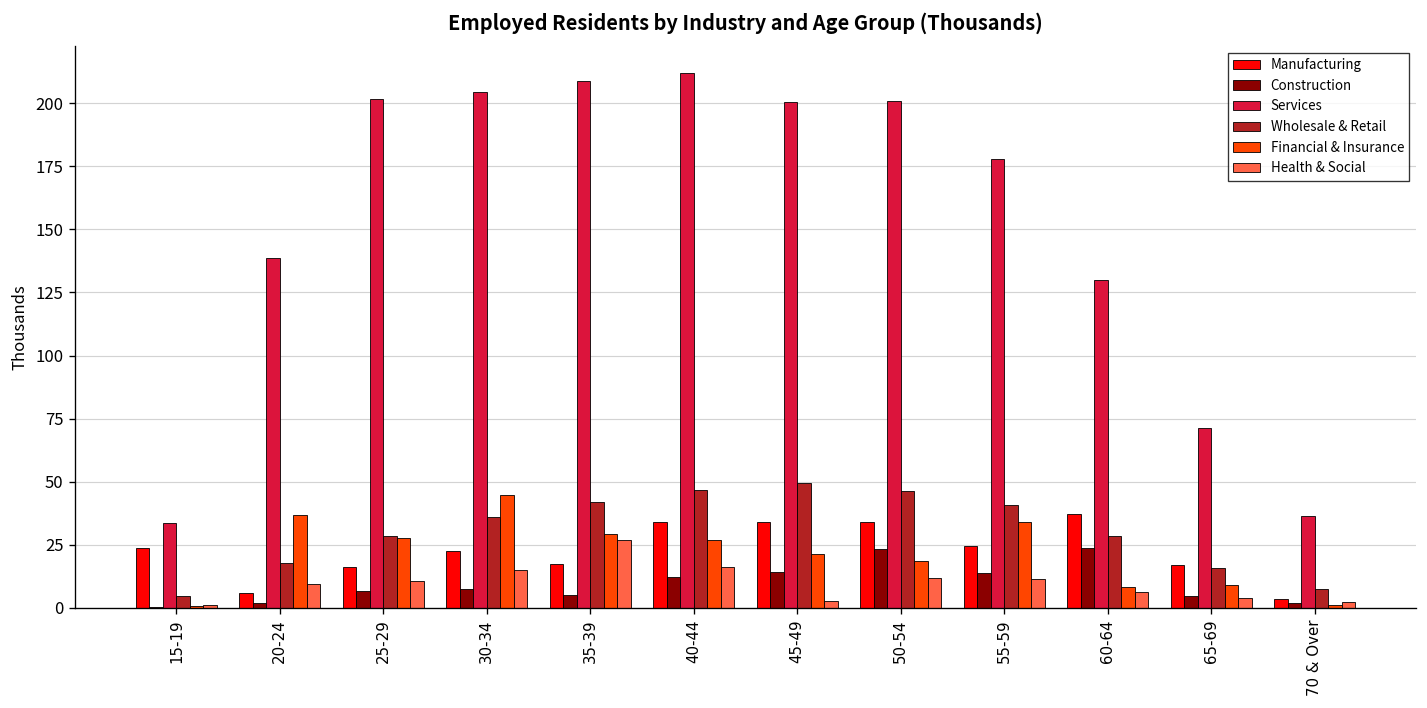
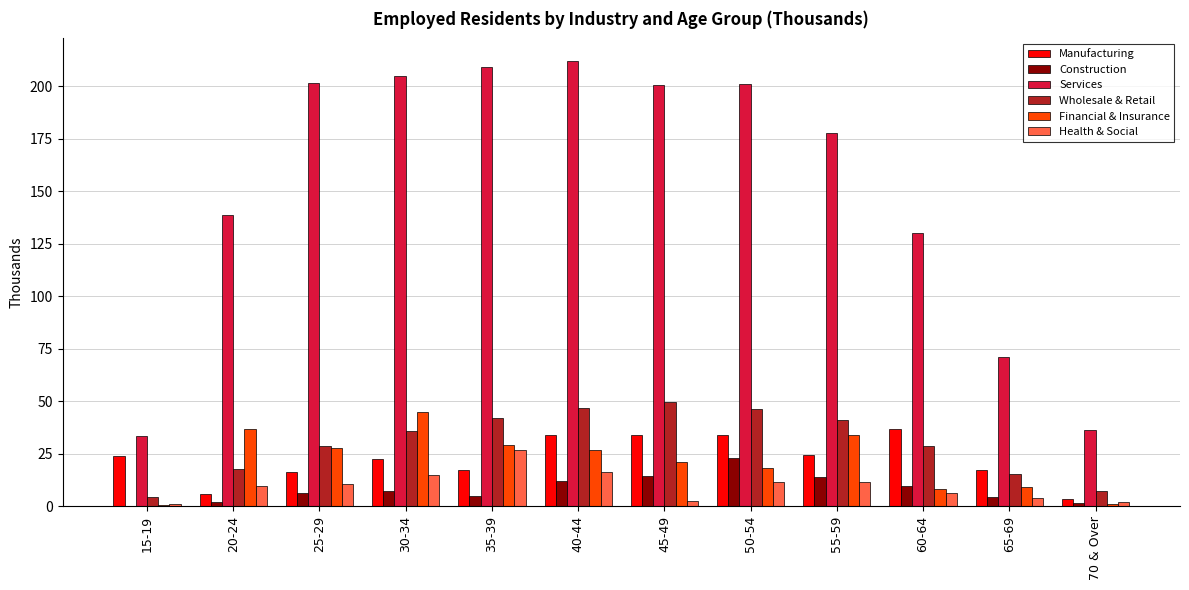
Construction, 60-64: 24 -> 10
